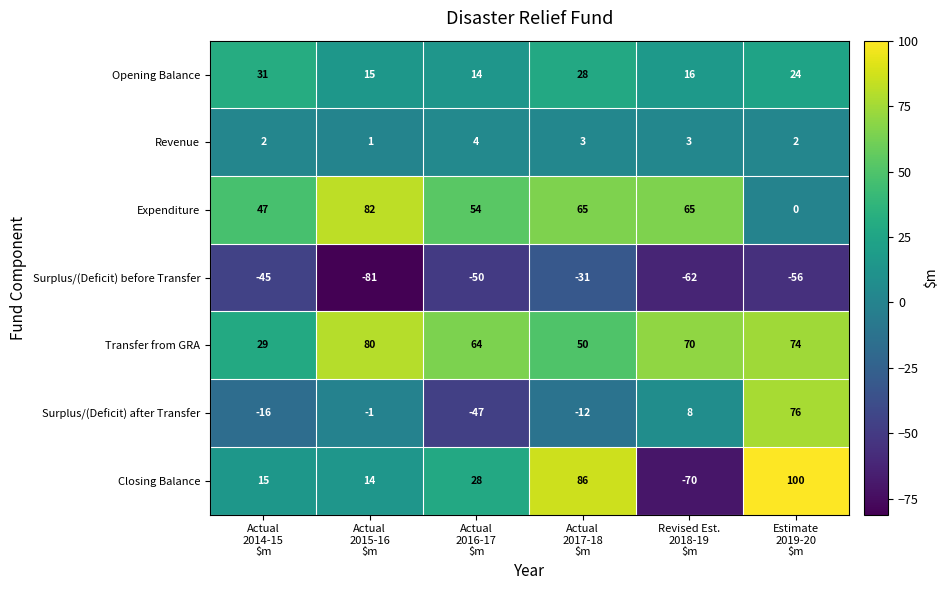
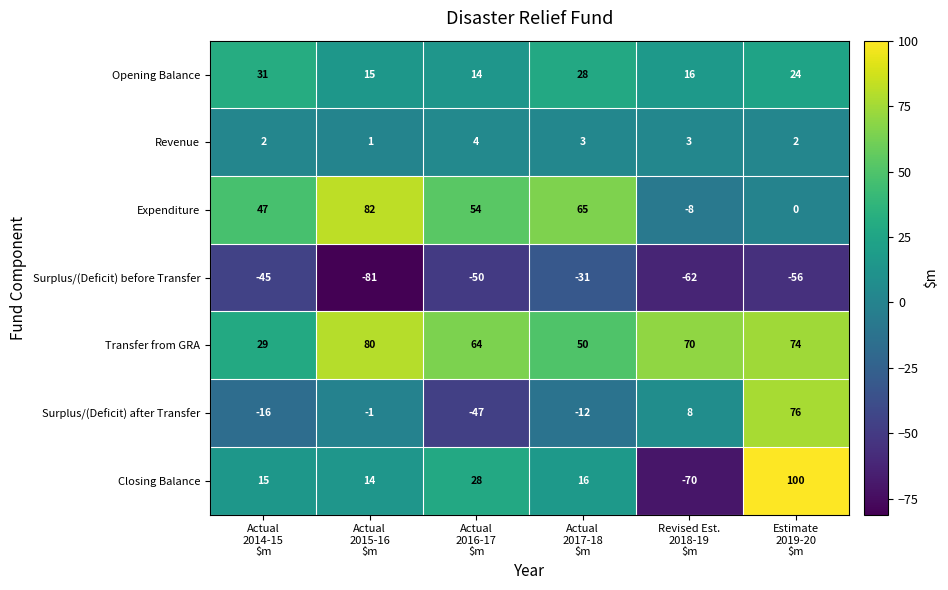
Expenditure, Revised Est. 2018-19 $m: 65 -> -8
Closing Balance, Actual 2017-18 $m: 86 -> 16
